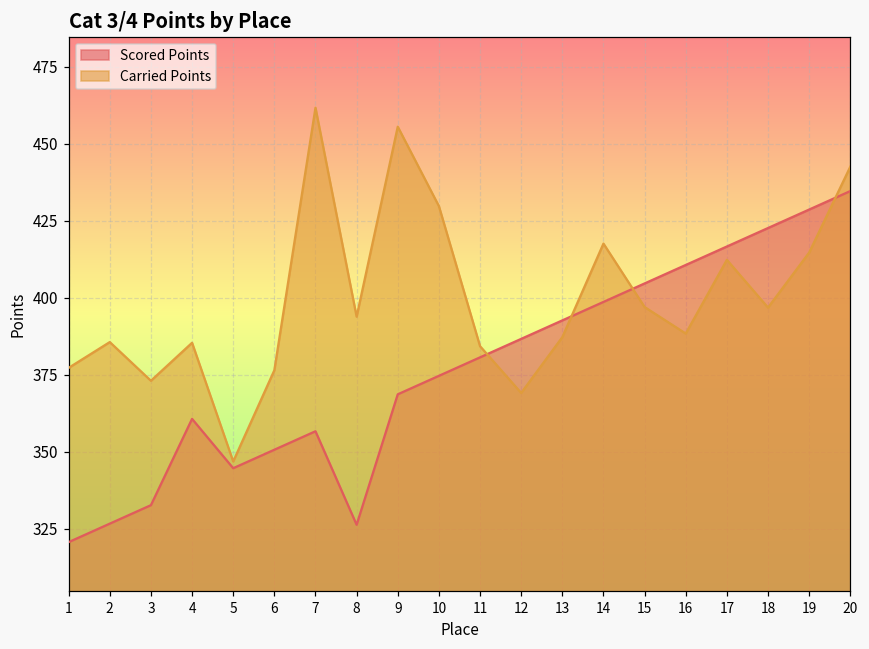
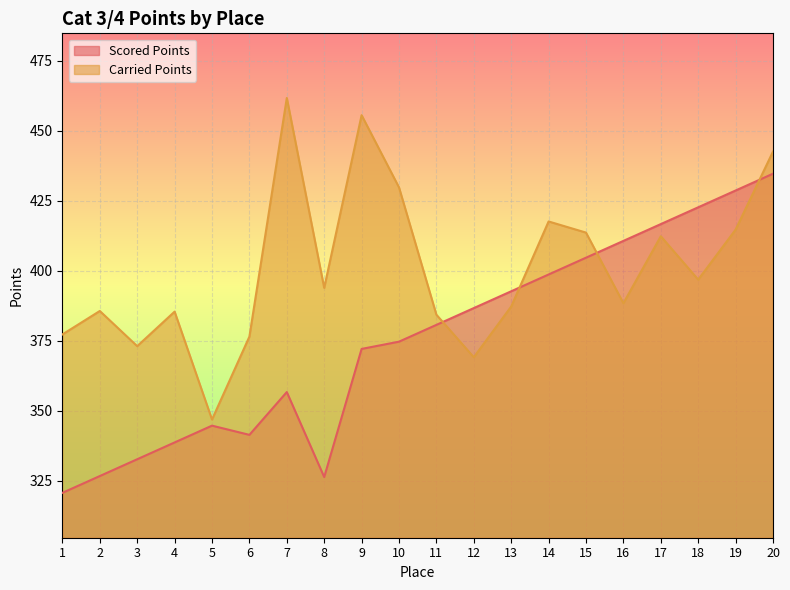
Scored Points, 4: 361 -> 339
Scored Points, 6: 351 -> 341
Scored Points, 9: 369 -> 372
Carried Points, 15: 397 -> 414
